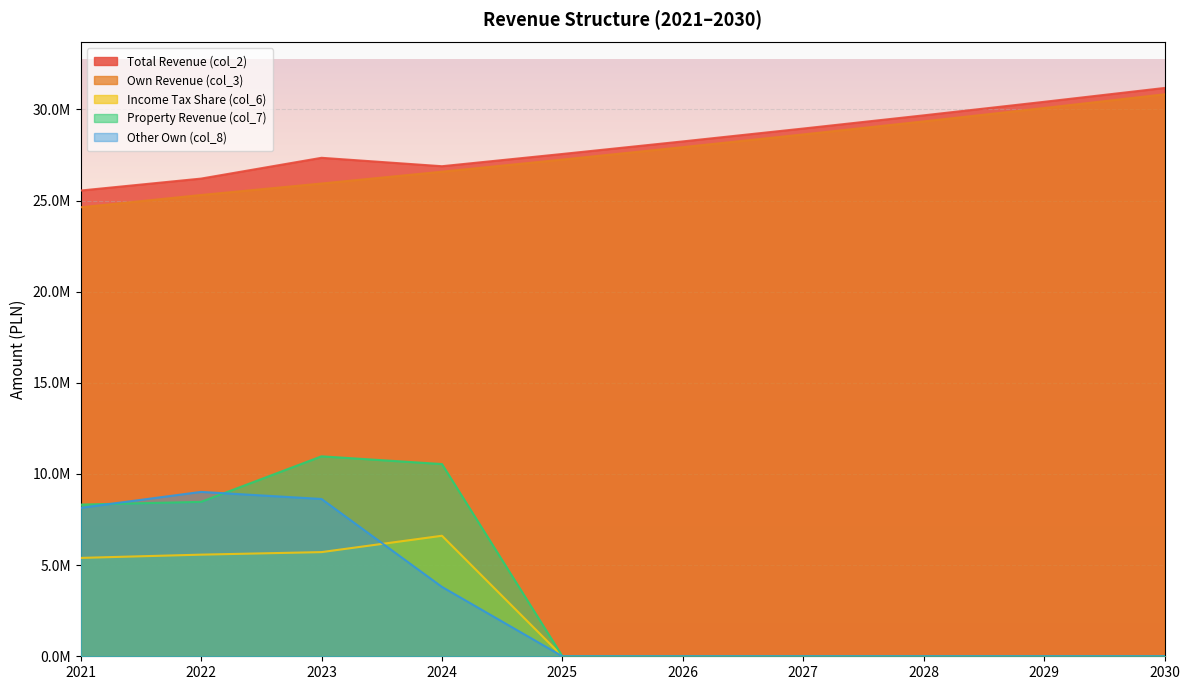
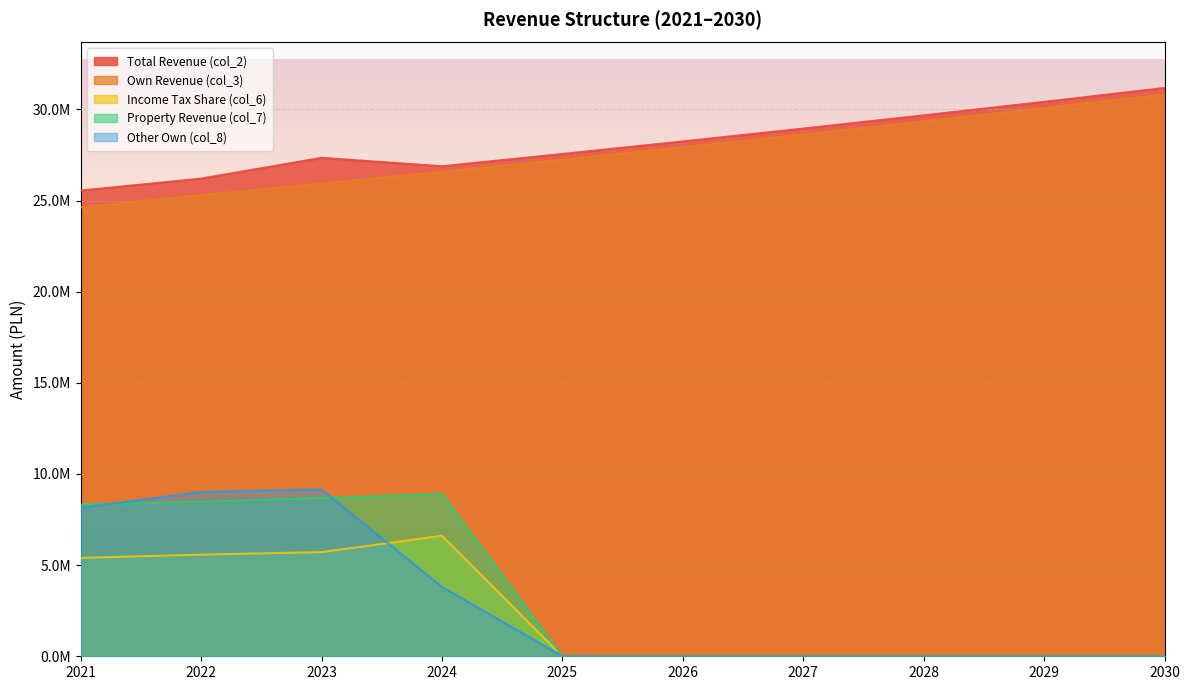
Property Revenue (col_7), 2023: 11000000 -> 8700000
Other Own (col_8), 2023: 8600000 -> 9200000
Property Revenue (col_7), 2024: 10500000 -> 8900000
